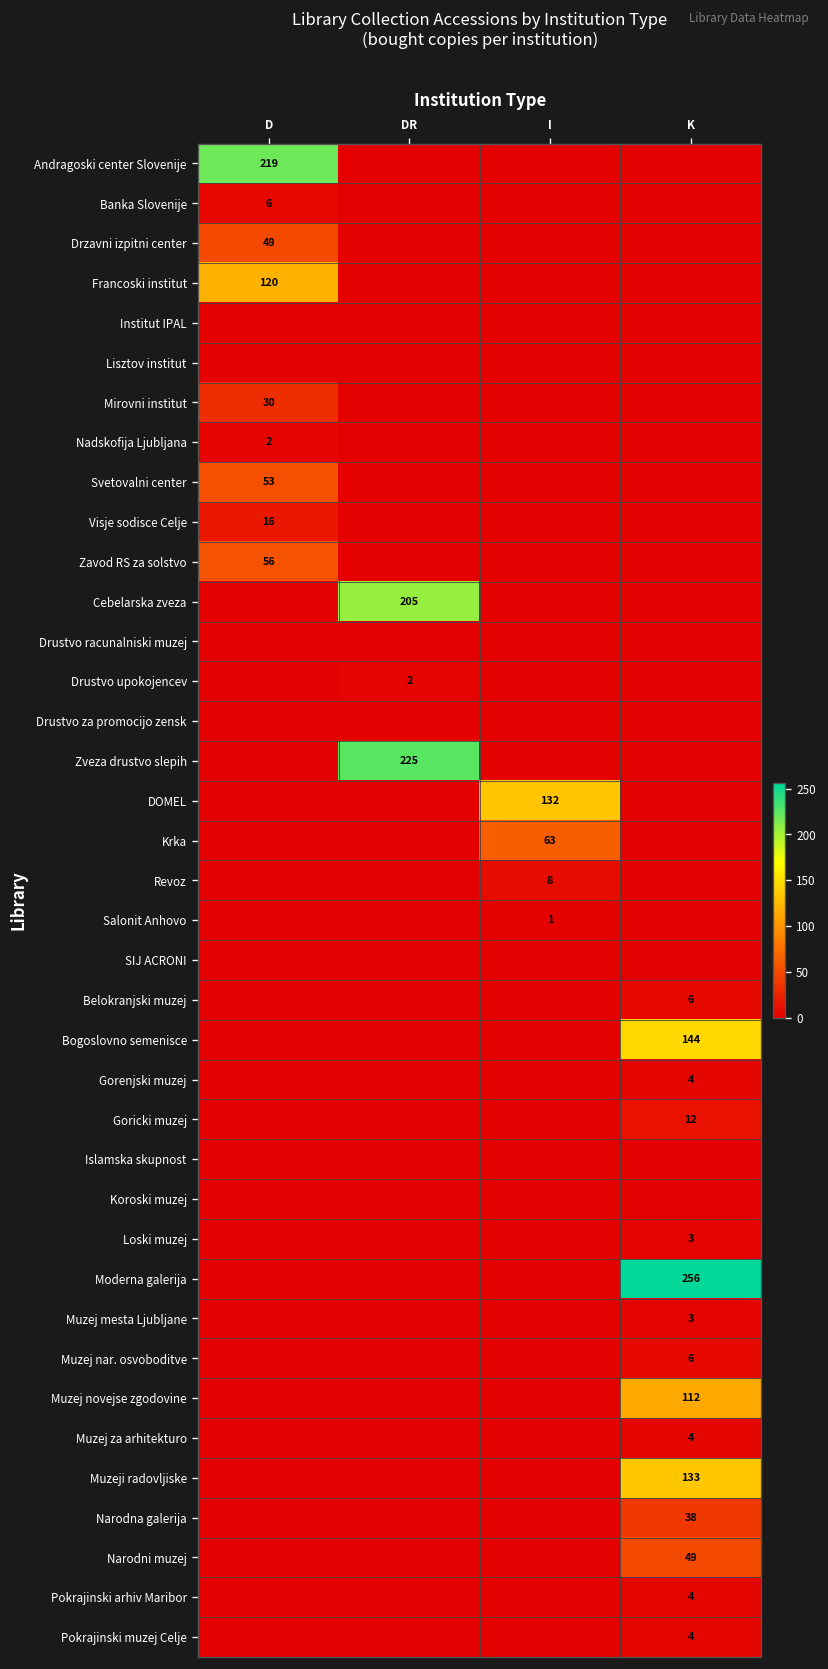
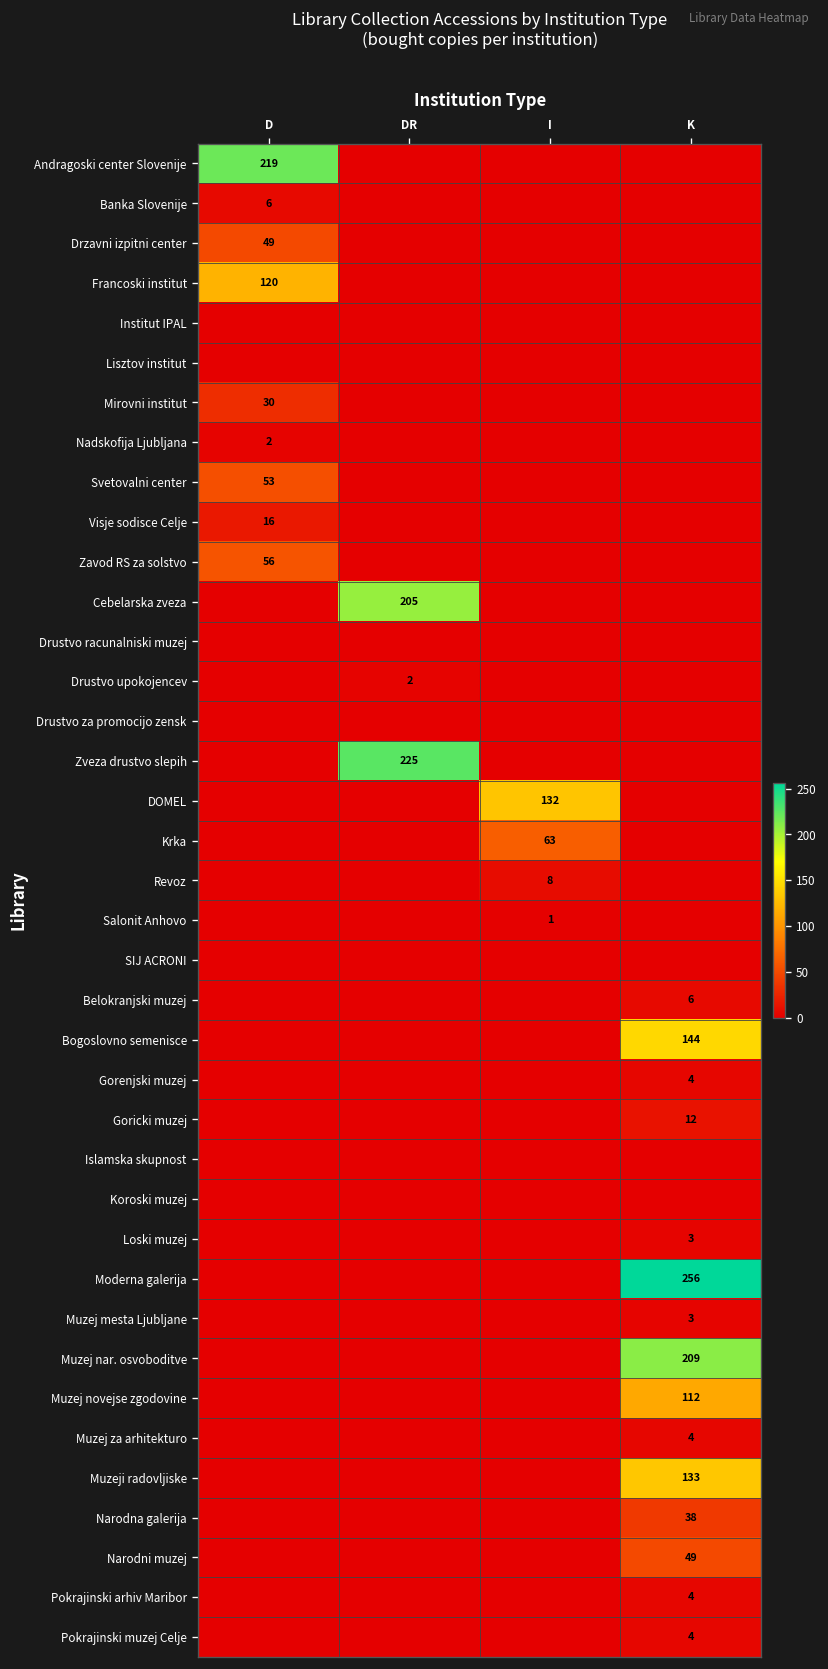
Muzej nar. osvoboditve, K: 6 -> 209
